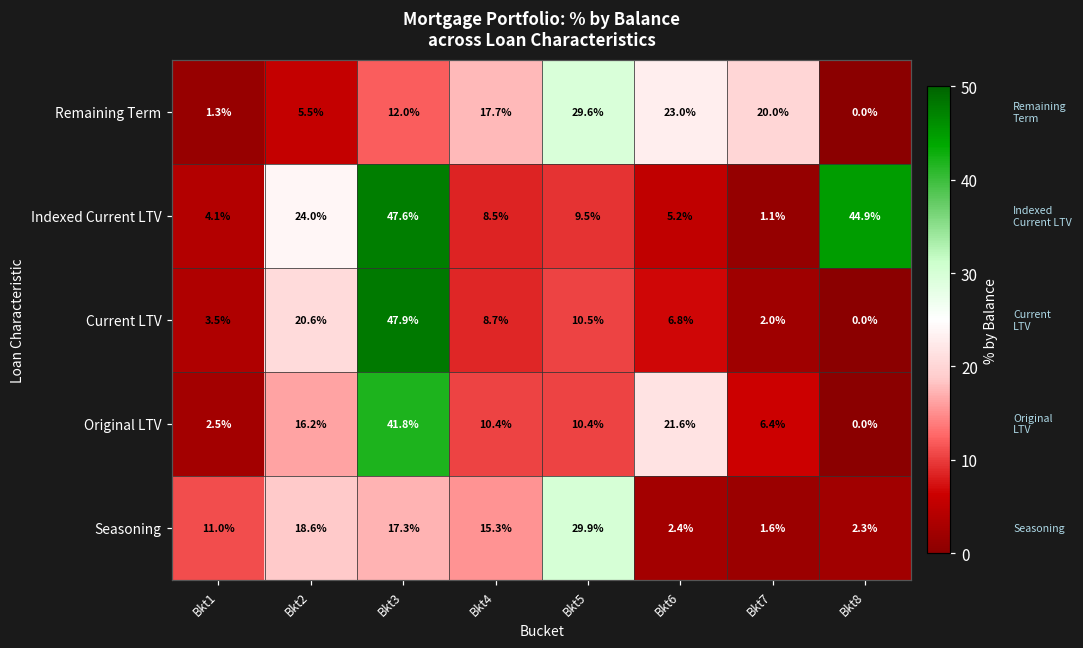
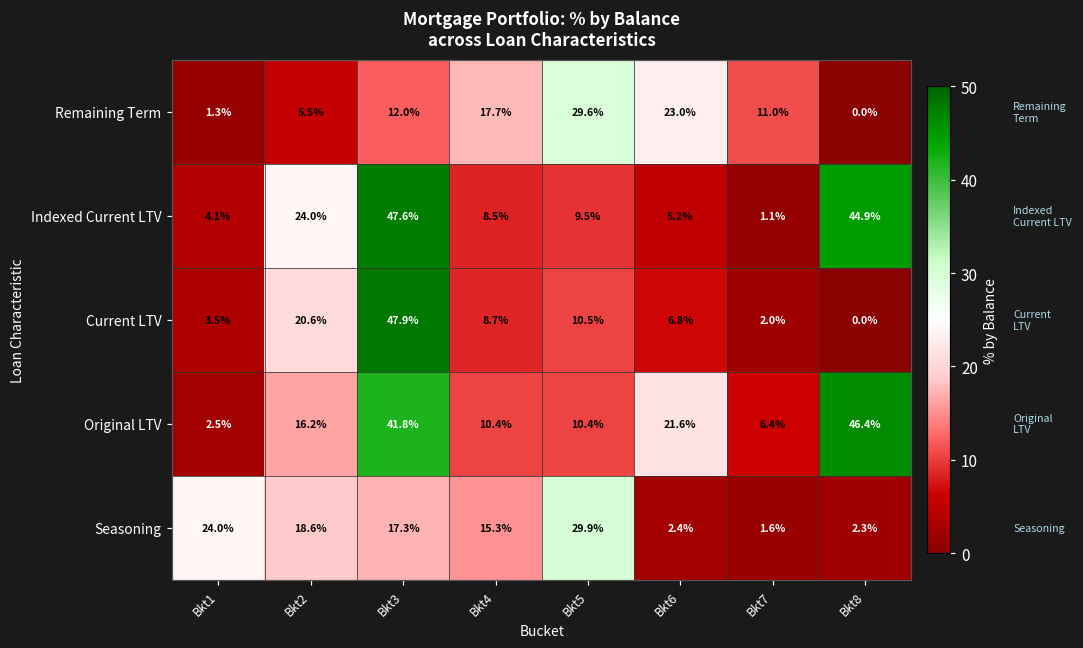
Remaining Term, Bkt7: 20.0% -> 11.0%
Original LTV, Bkt8: 0.0% -> 46.4%
Seasoning, Bkt1: 11.0% -> 24.0%
